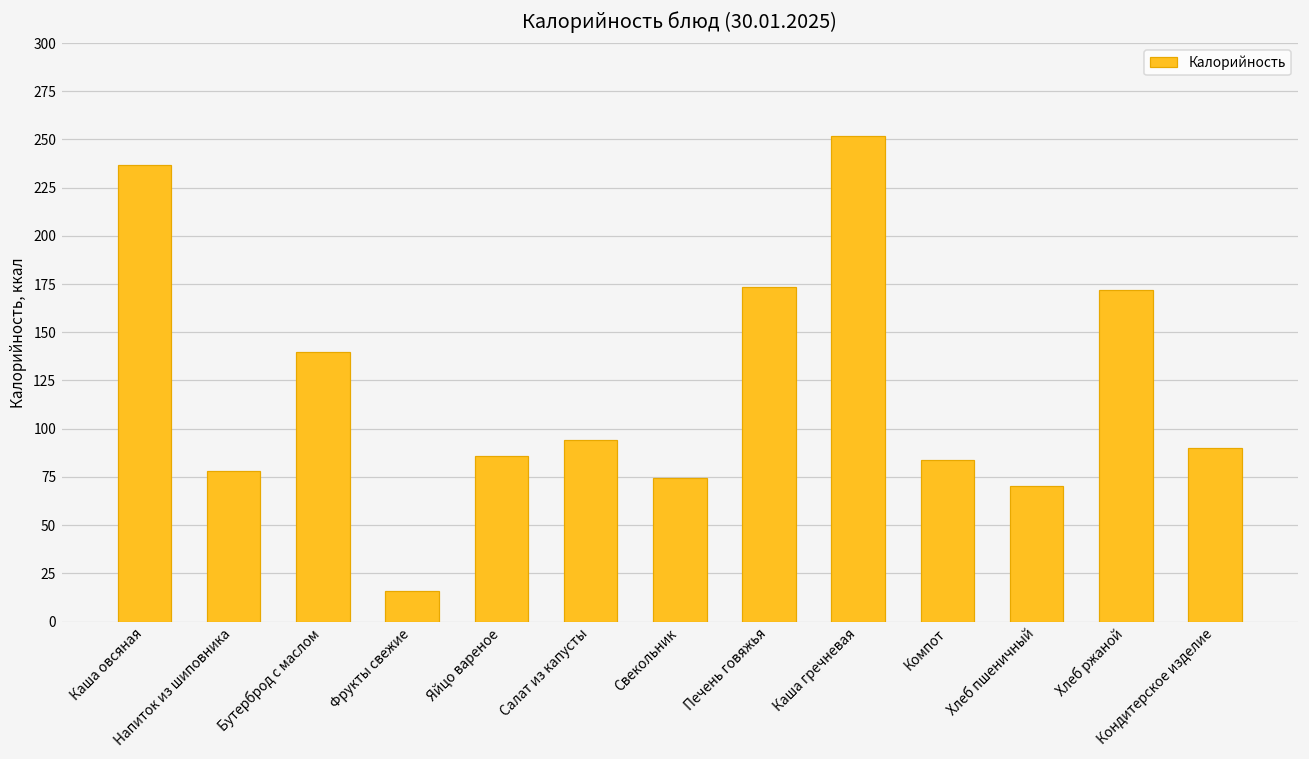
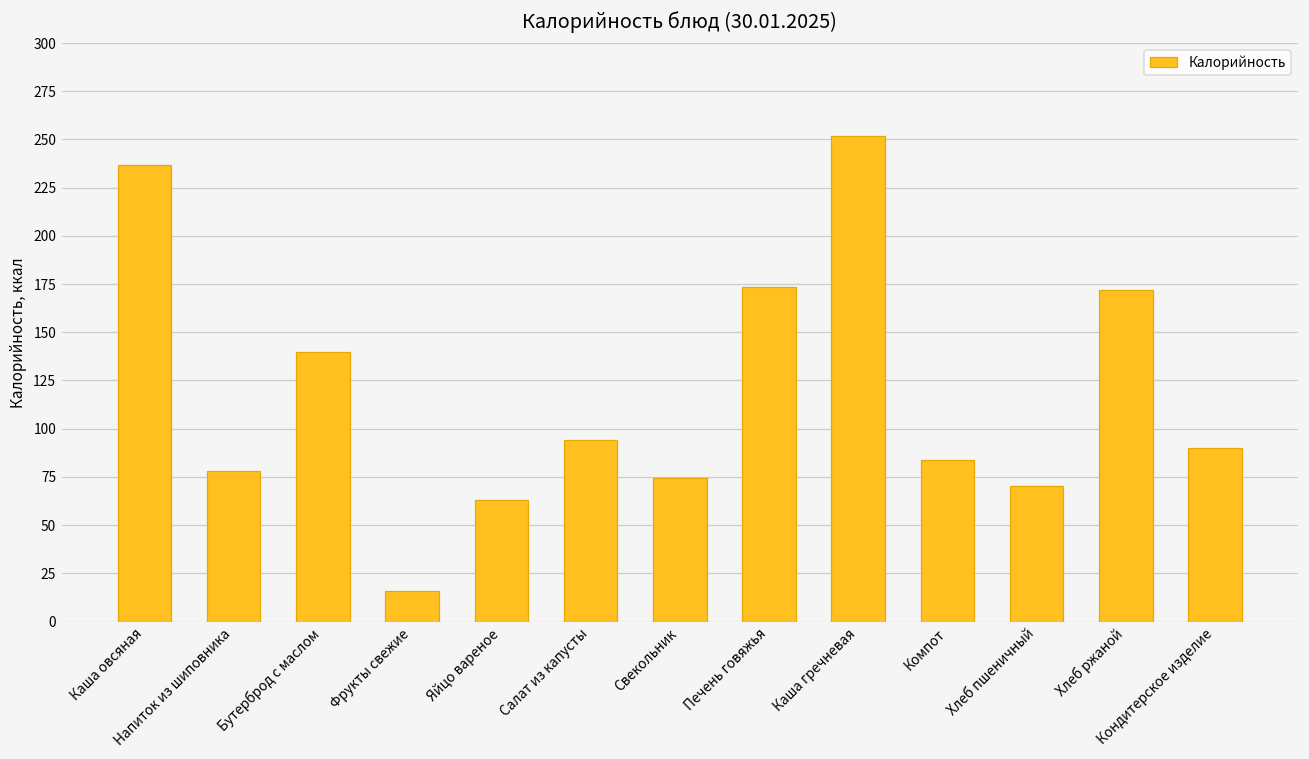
Яйцо вареное: 86 -> 63
